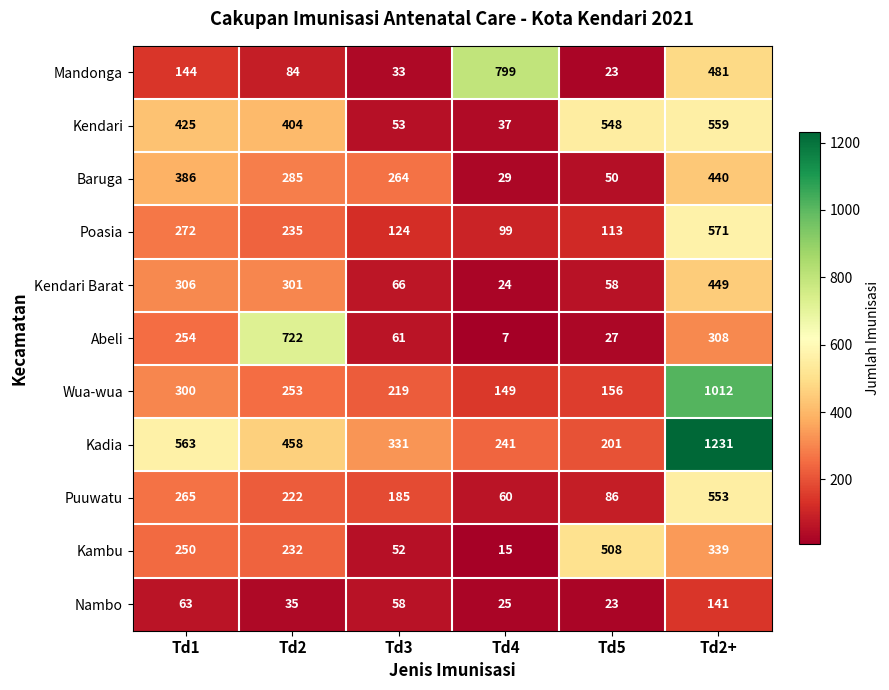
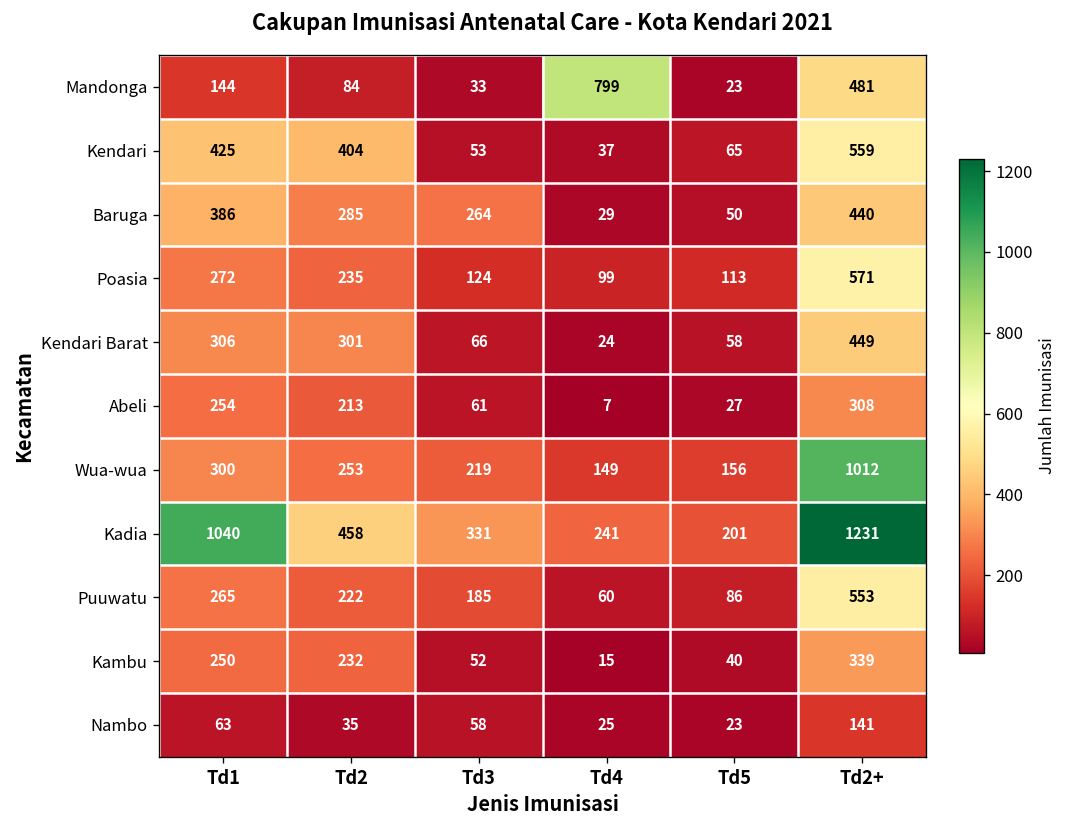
Kendari, Td5: 548 -> 65
Abeli, Td2: 722 -> 213
Kadia, Td1: 563 -> 1040
Kambu, Td5: 508 -> 40
